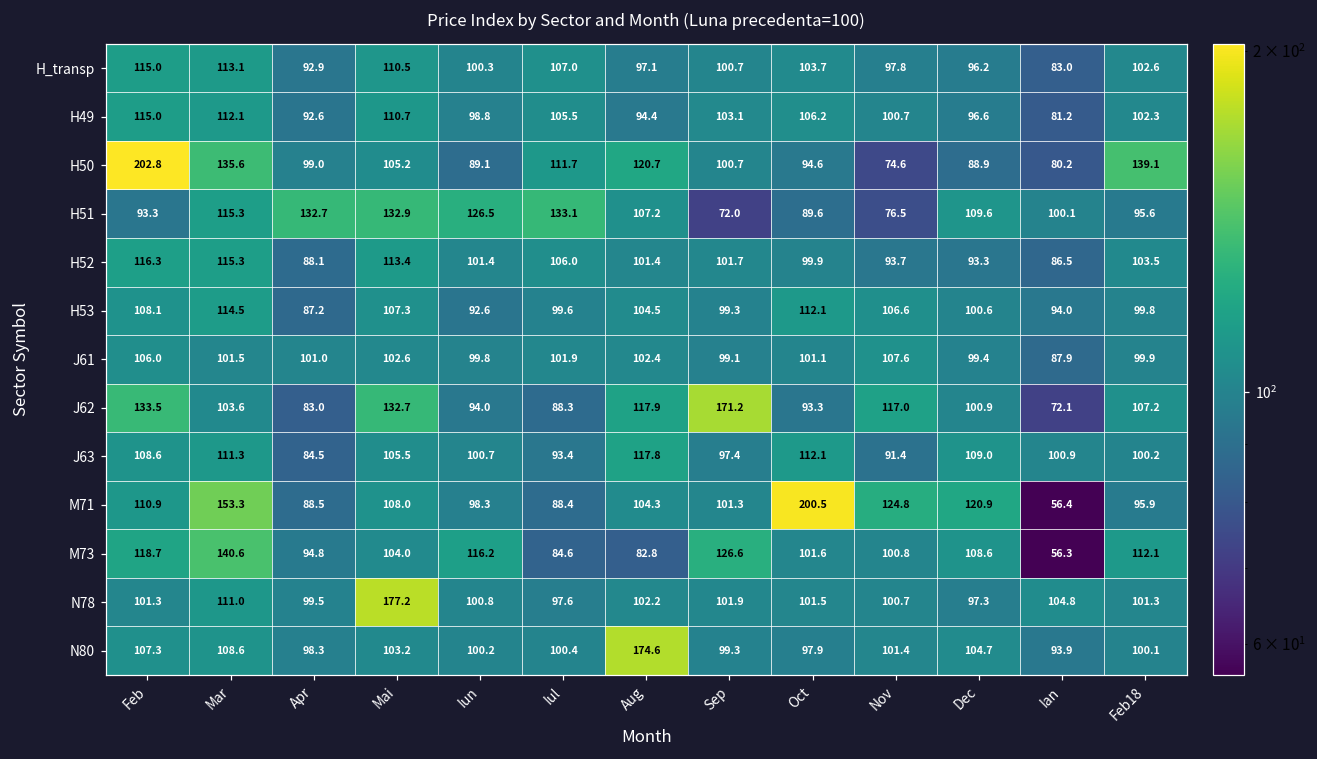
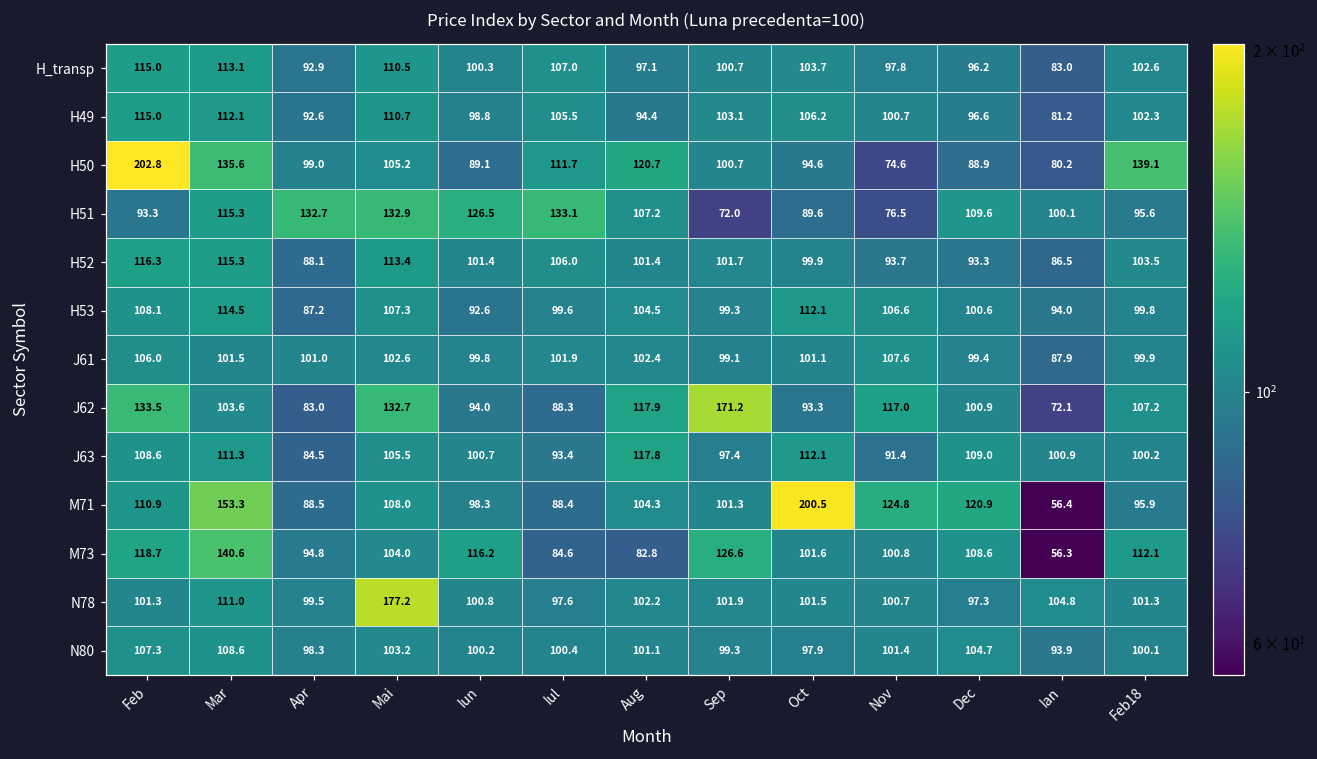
N80, Aug: 174.6 -> 101.1
